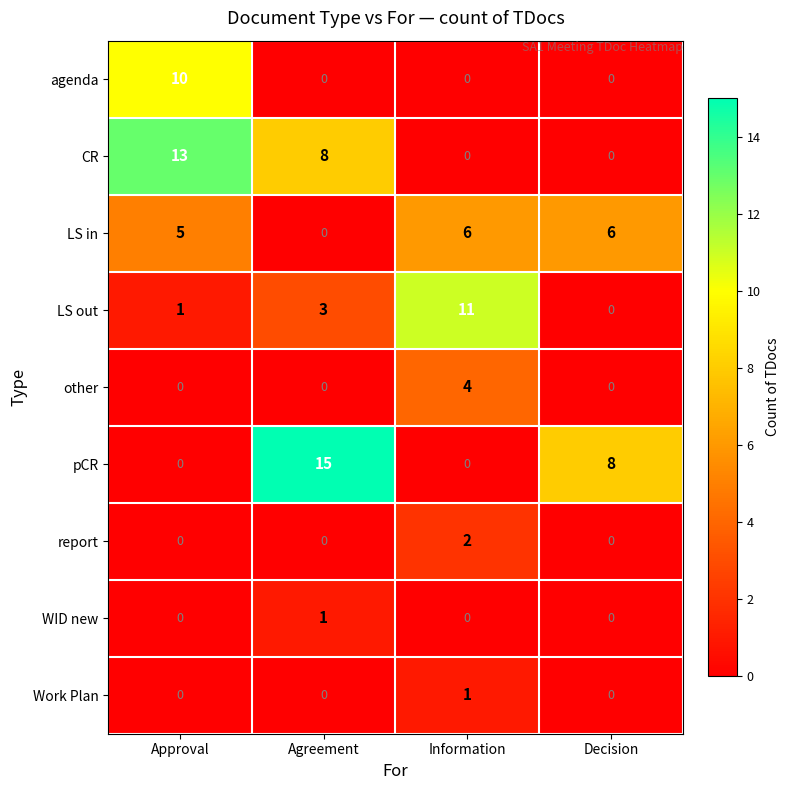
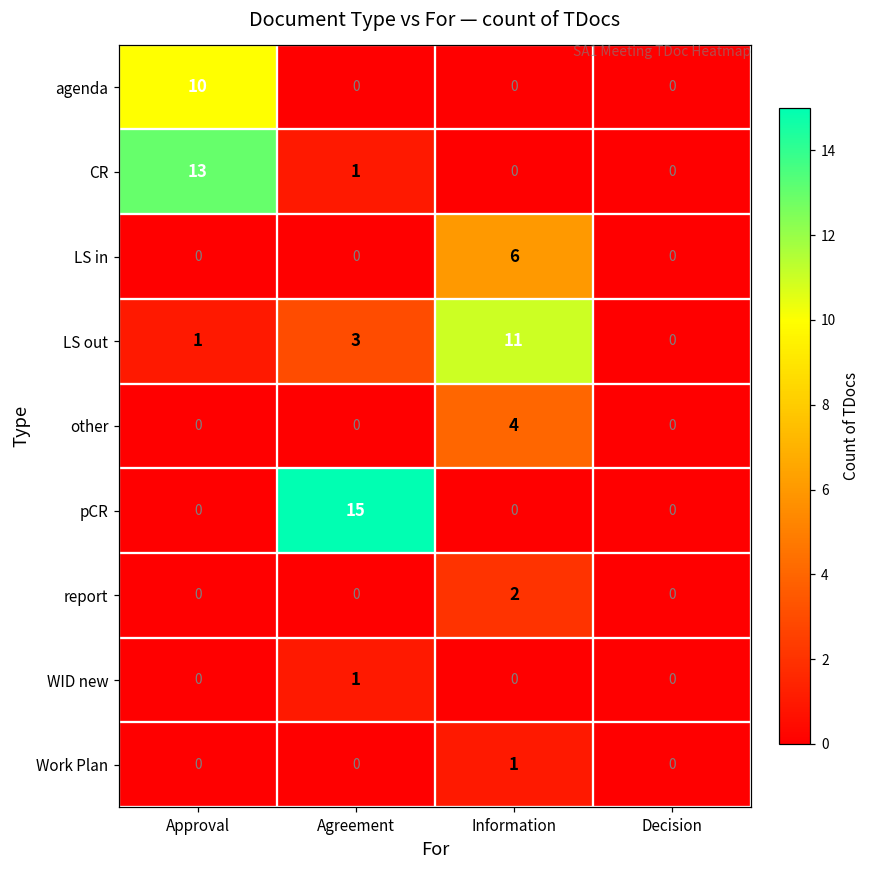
CR, Agreement: 8 -> 1
LS in, Approval: 5 -> 0
LS in, Decision: 6 -> 0
pCR, Decision: 8 -> 0
